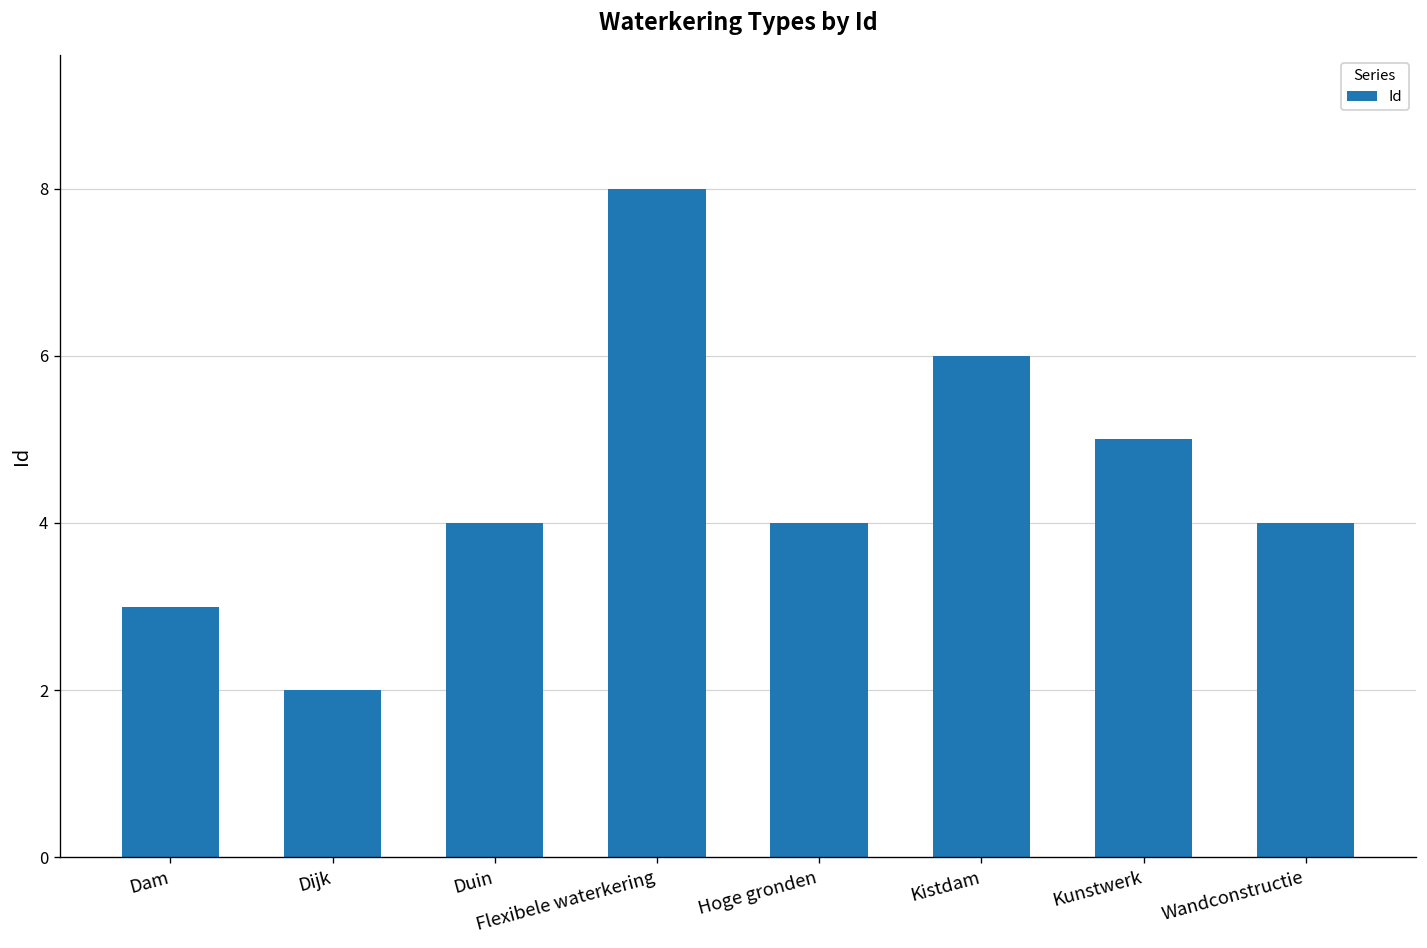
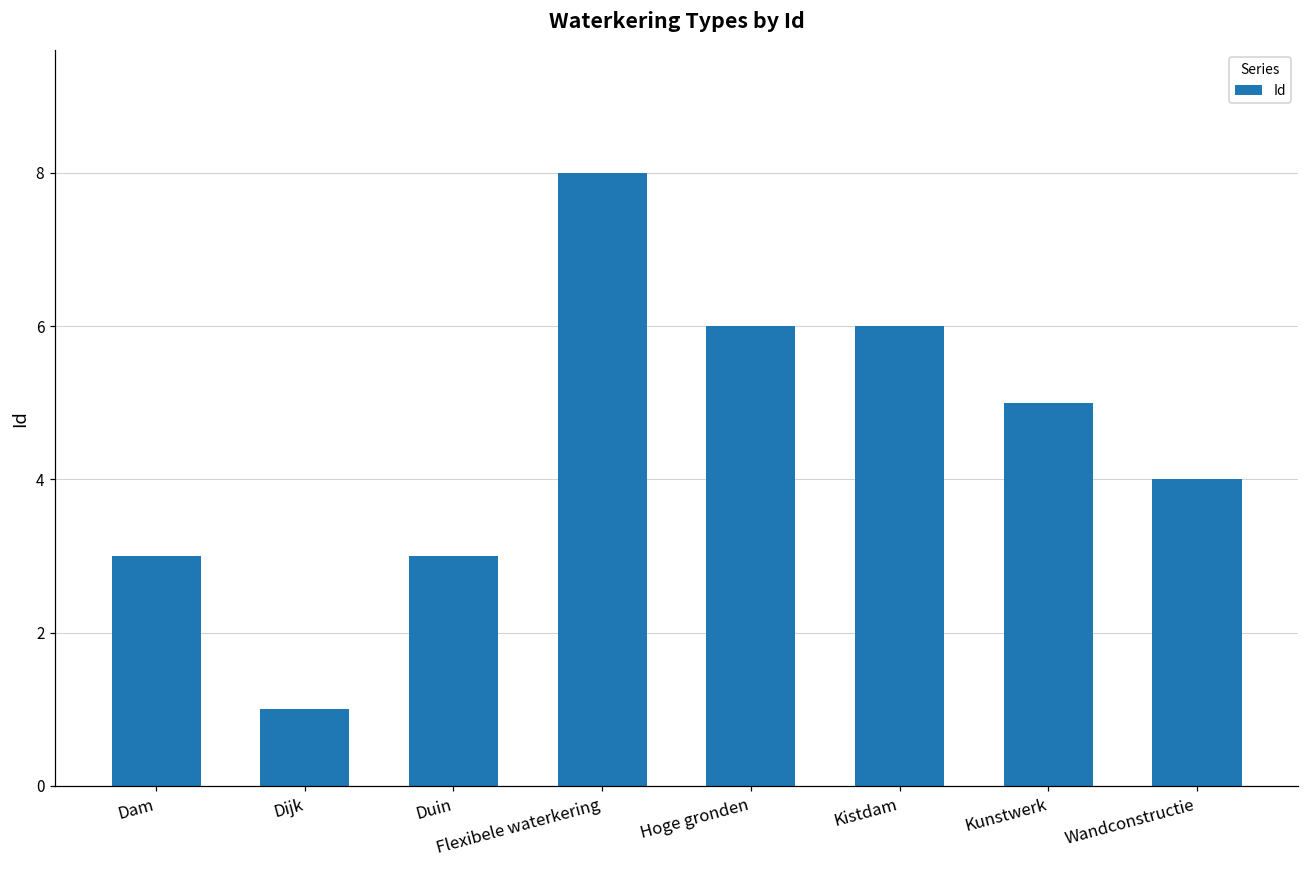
Dijk: 2 -> 1
Duin: 4 -> 3
Hoge gronden: 4 -> 6
